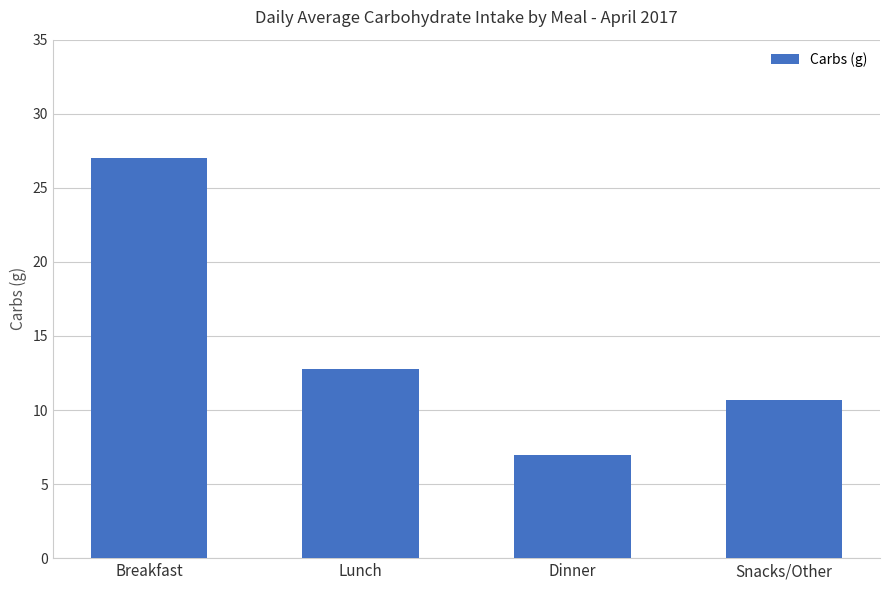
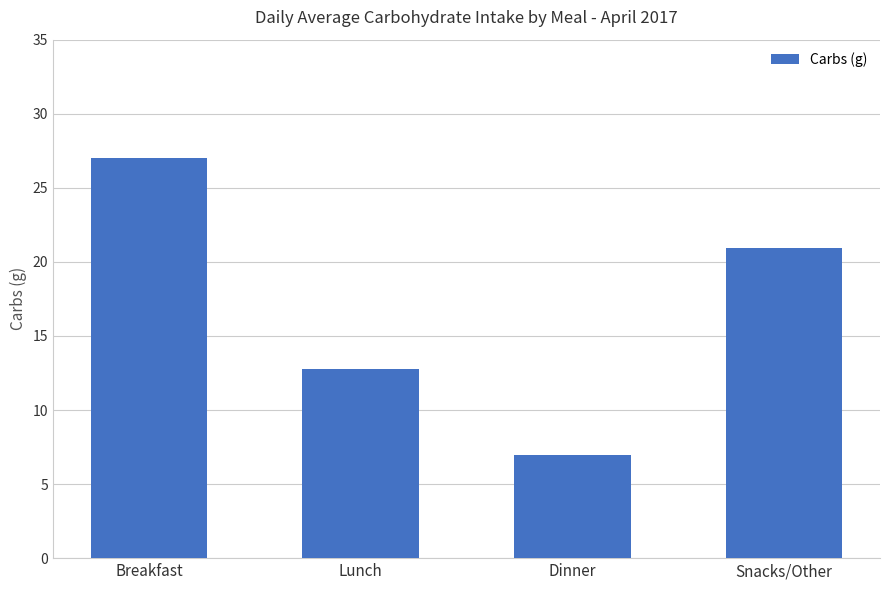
Snacks/Other: 10.7 -> 21.0
